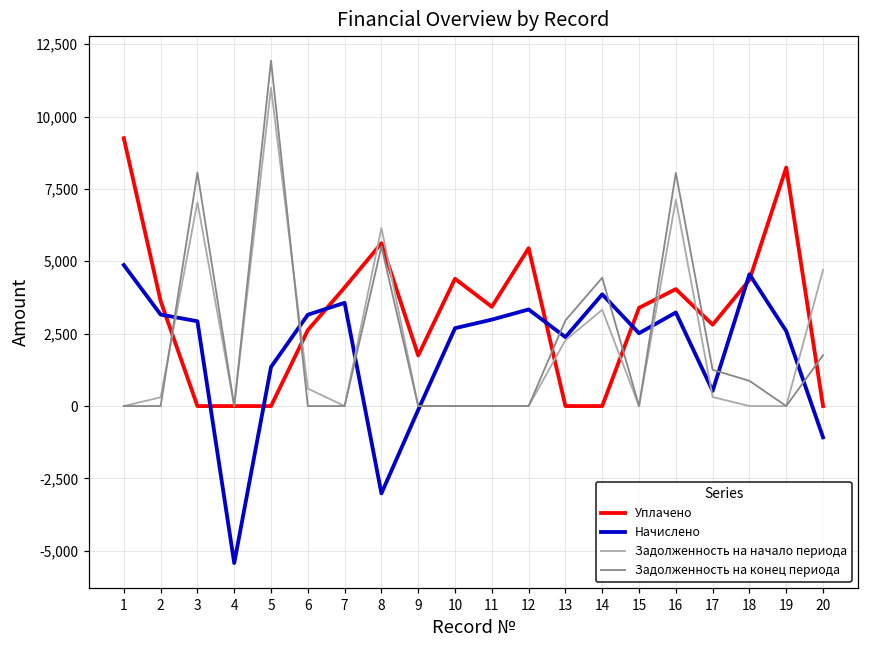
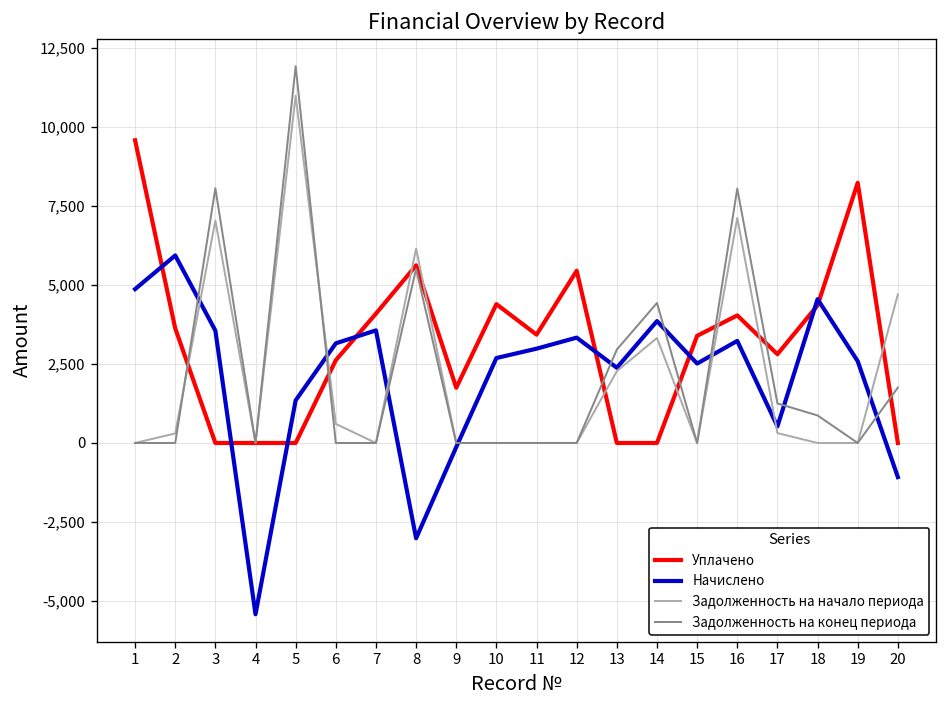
Уплачено, 1: 9,300 -> 9,600
Начислено, 2: 3,200 -> 5,900
Начислено, 3: 2,900 -> 3,600
